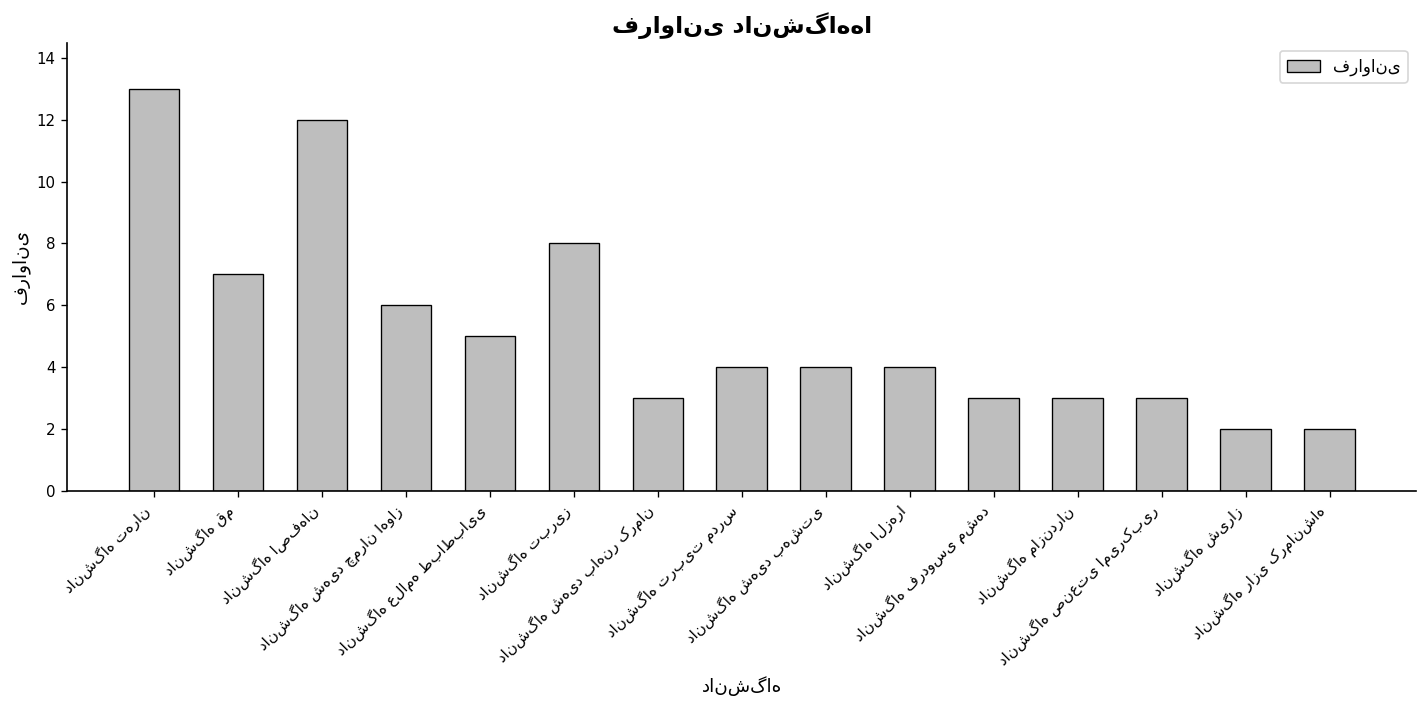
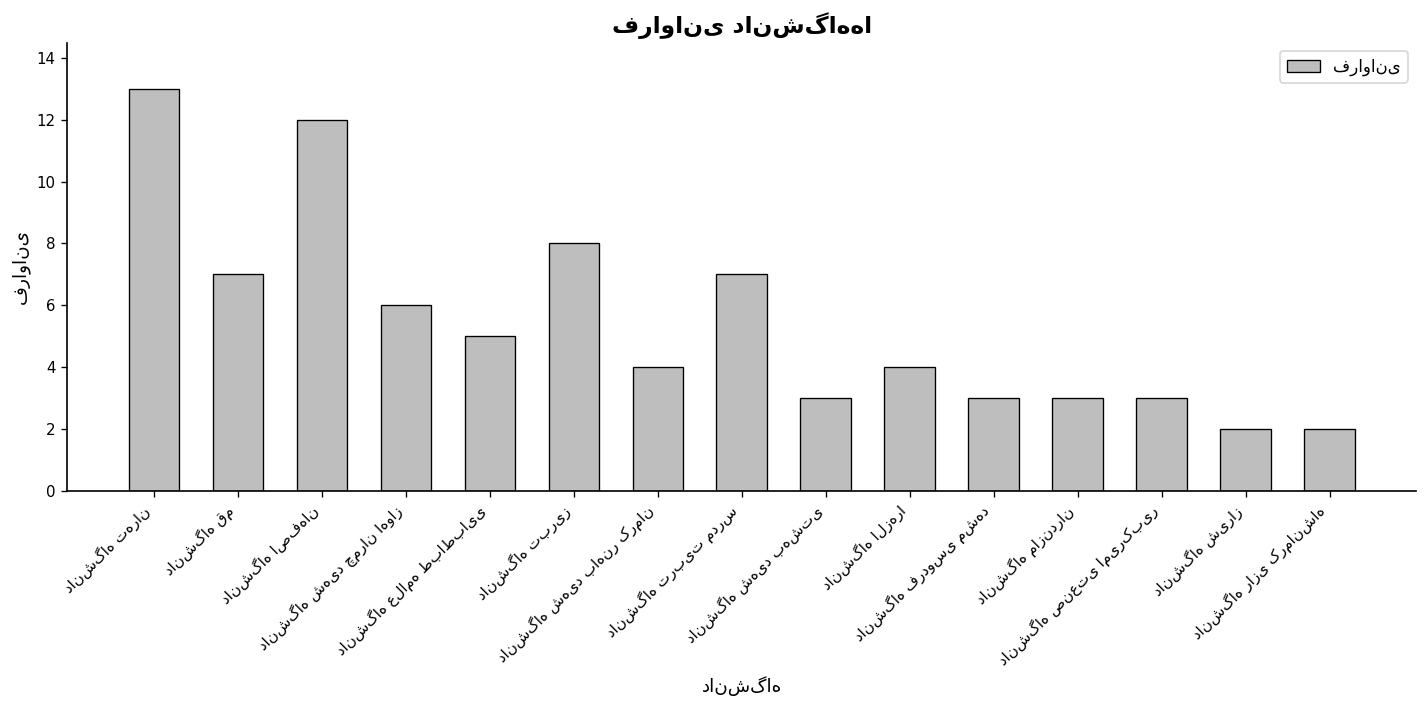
دانشگاه شهید باهنر کرمان: 3 -> 4
دانشگاه تربیت مدرس: 4 -> 7
دانشگاه شهید بهشتی: 4 -> 3
